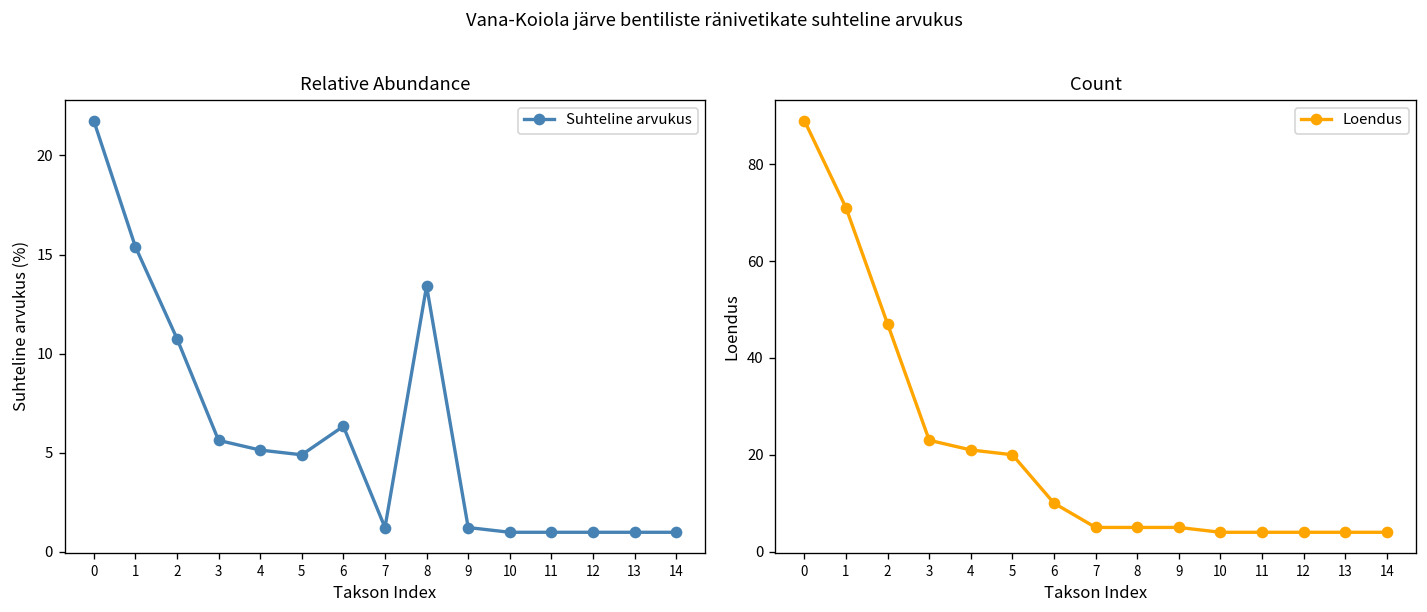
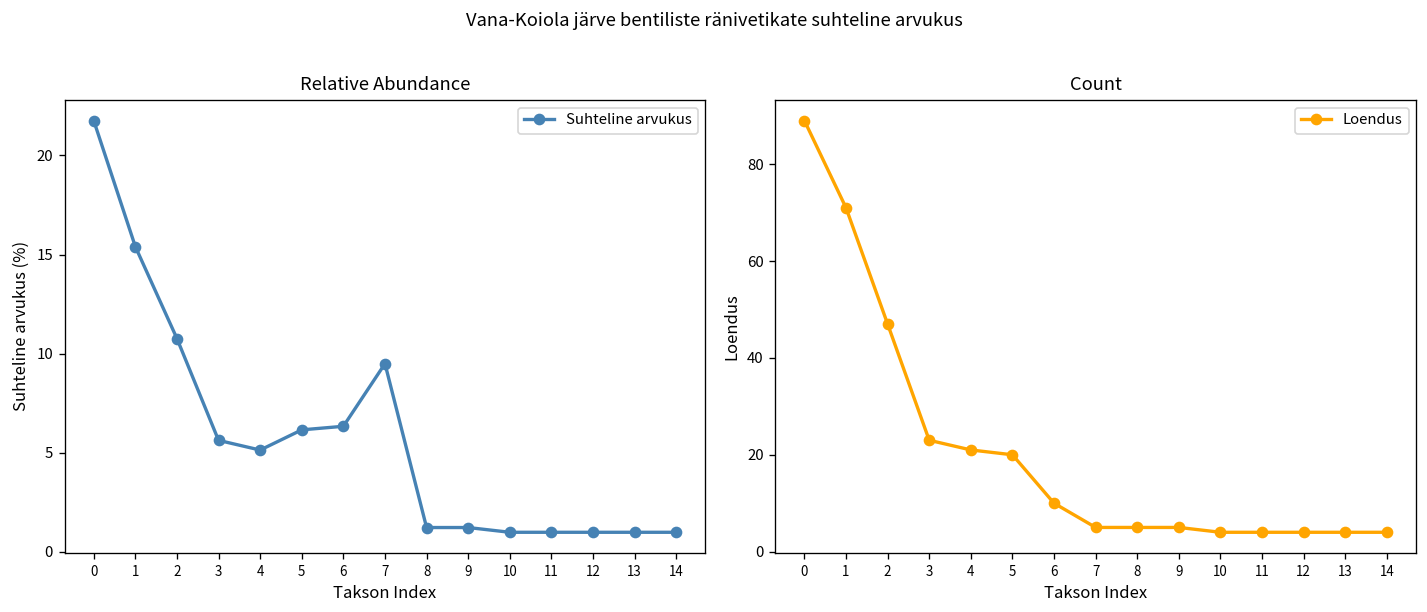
Relative Abundance, 5: 4.9 -> 6.2
Relative Abundance, 7: 1.2 -> 9.5
Relative Abundance, 8: 13.4 -> 1.2
